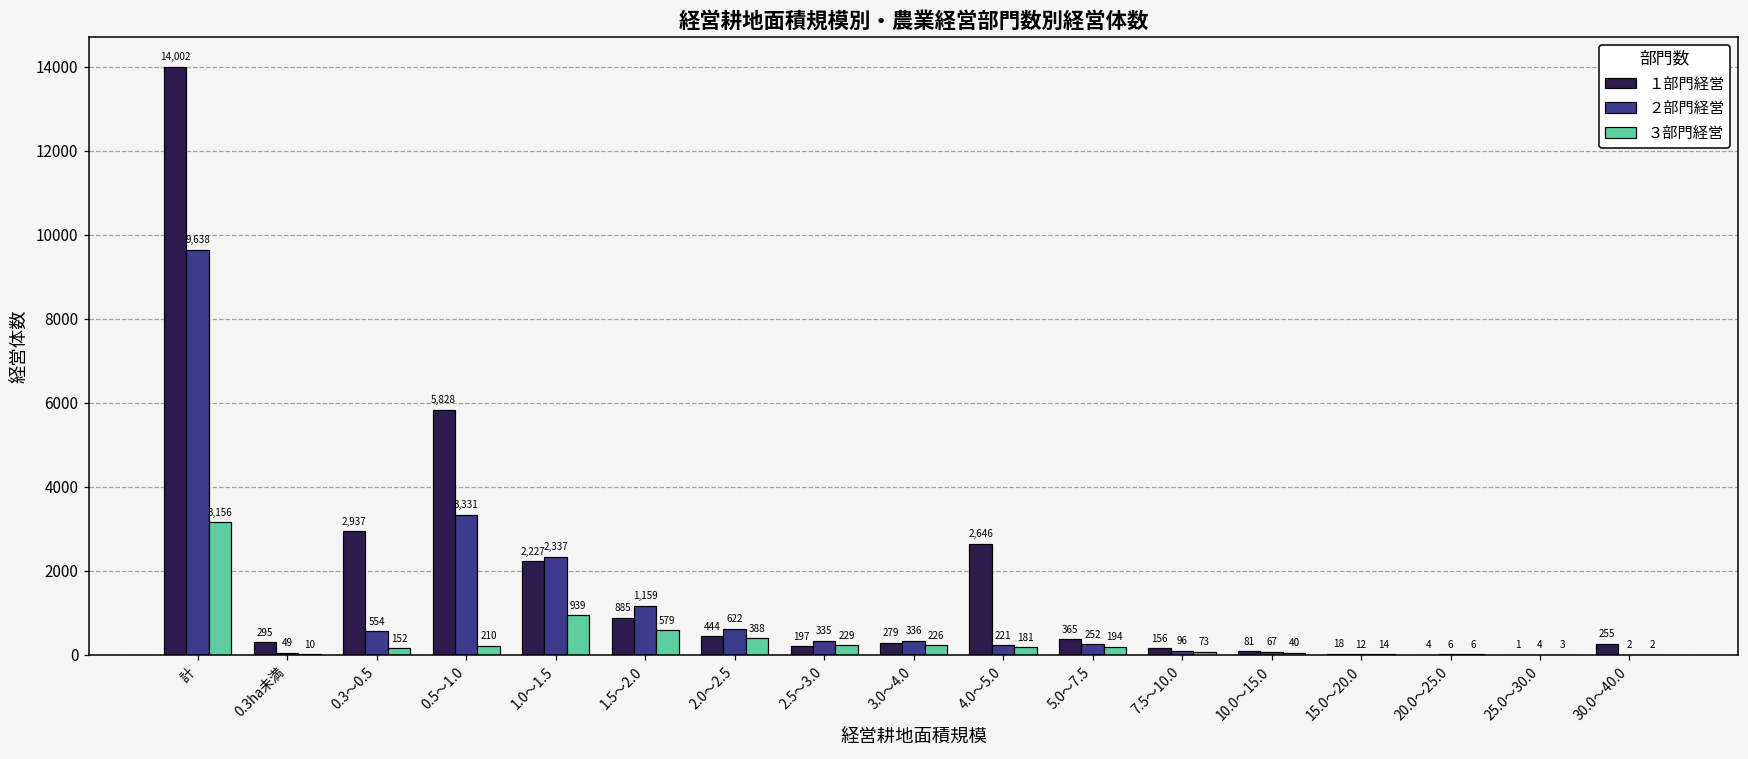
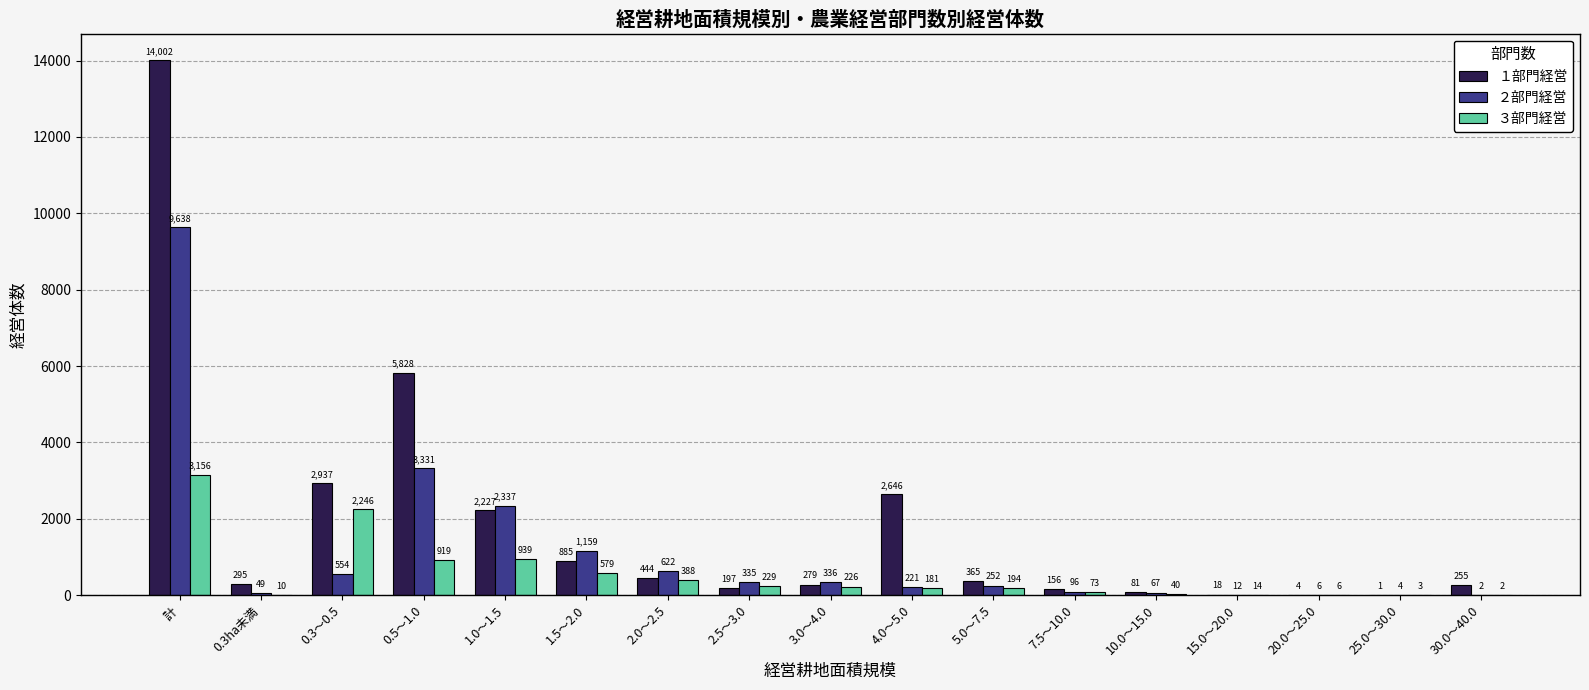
３部門経営, 0.3～0.5: 152 -> 2,246
３部門経営, 0.5～1.0: 210 -> 919
